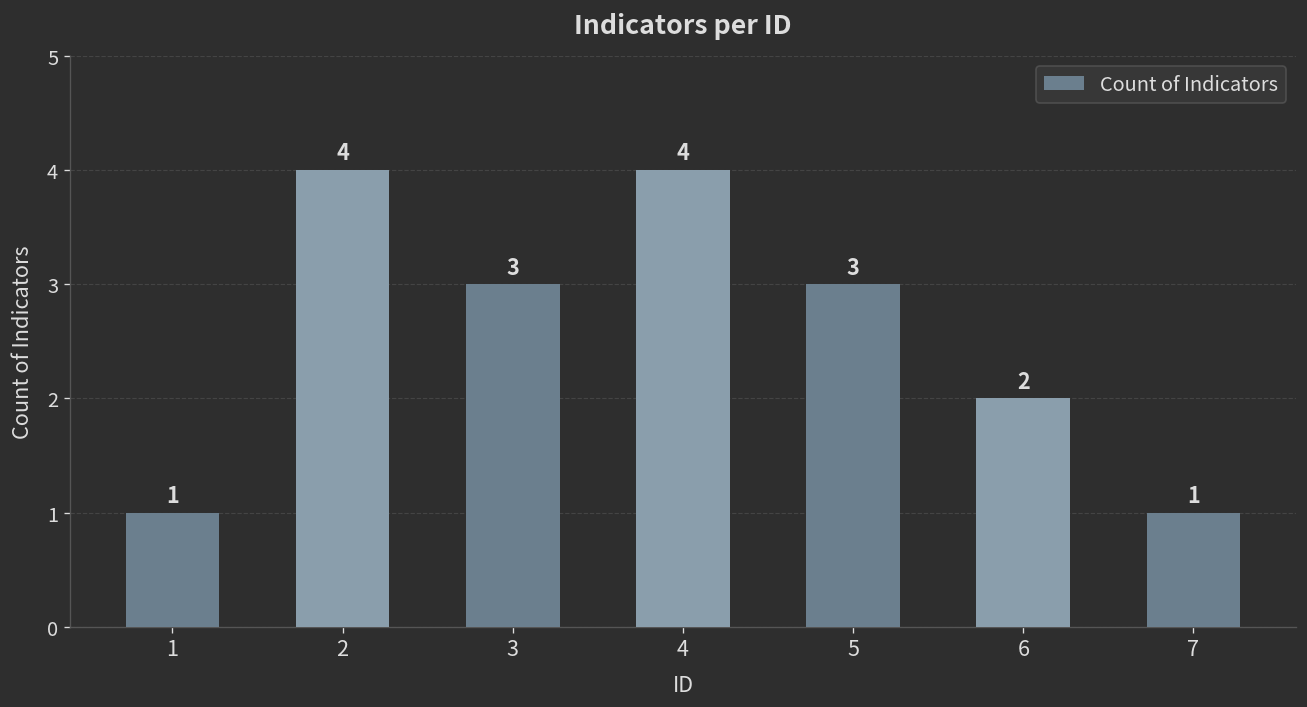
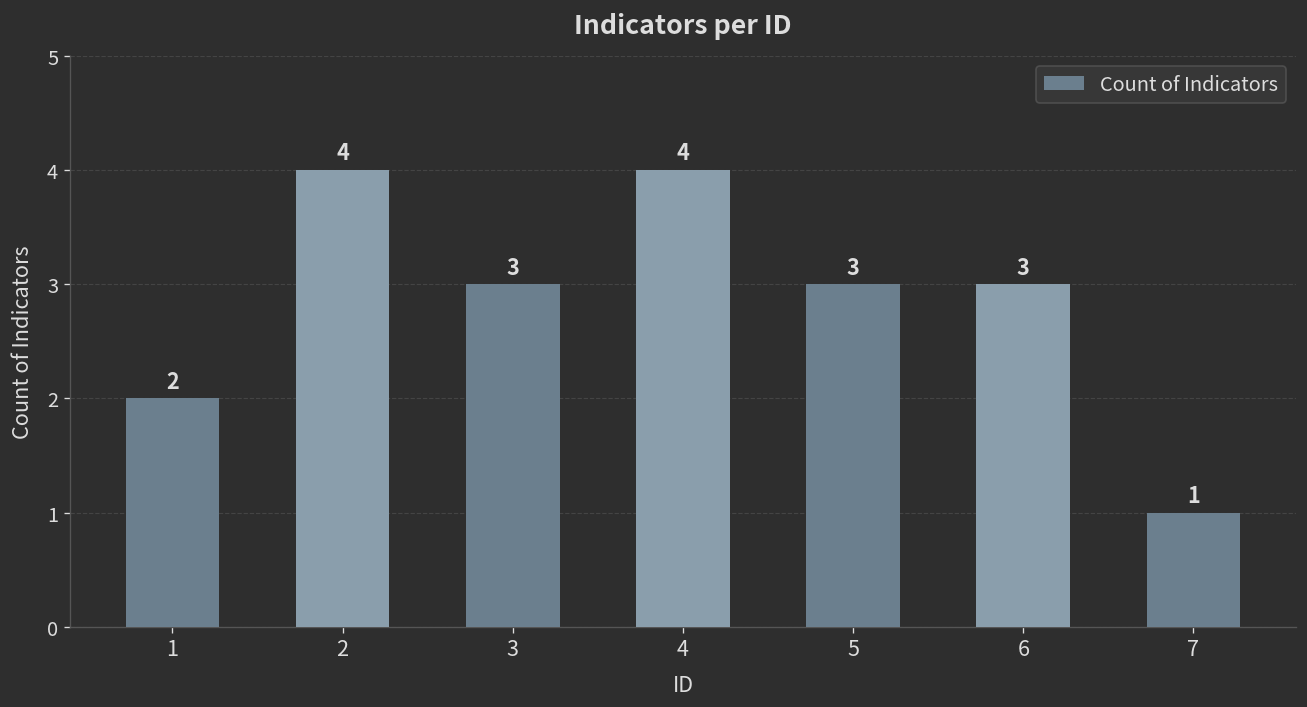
1: 1 -> 2
6: 2 -> 3
